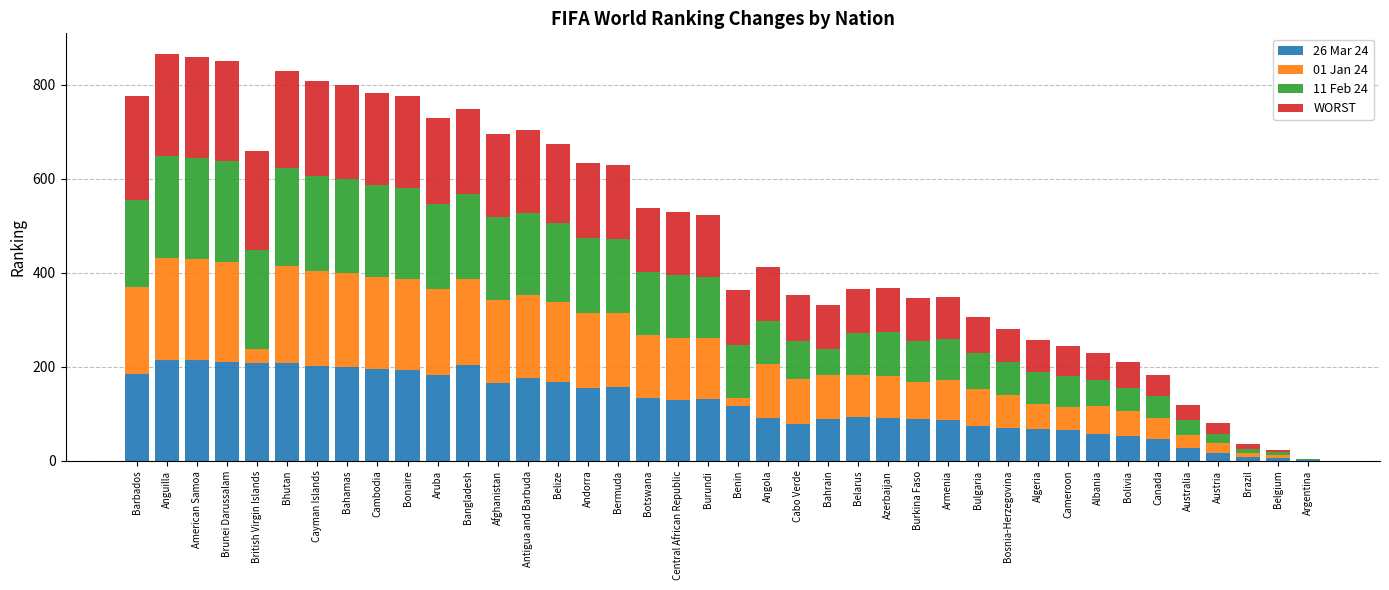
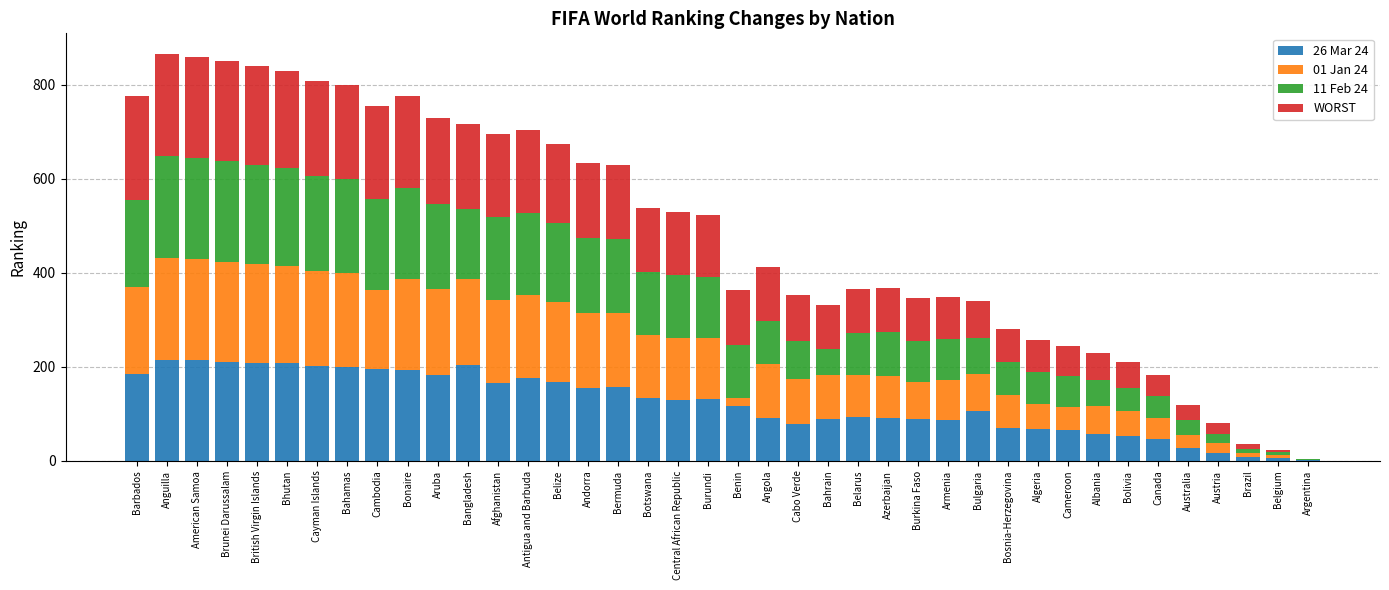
01 Jan 24, British Virgin Islands: 30 -> 210
01 Jan 24, Cambodia: 200 -> 170
11 Feb 24, Bangladesh: 180 -> 150
26 Mar 24, Bulgaria: 80 -> 110
